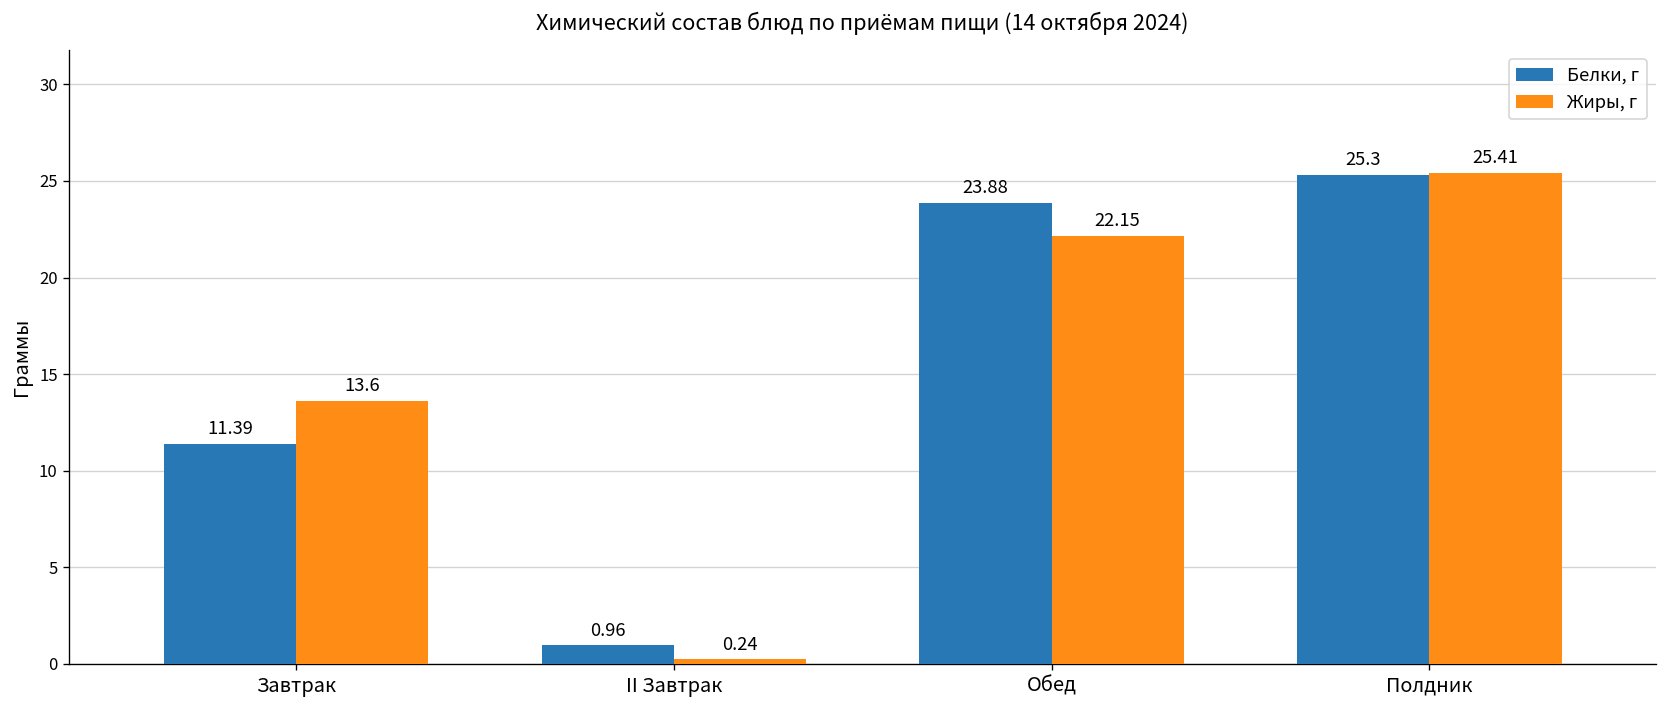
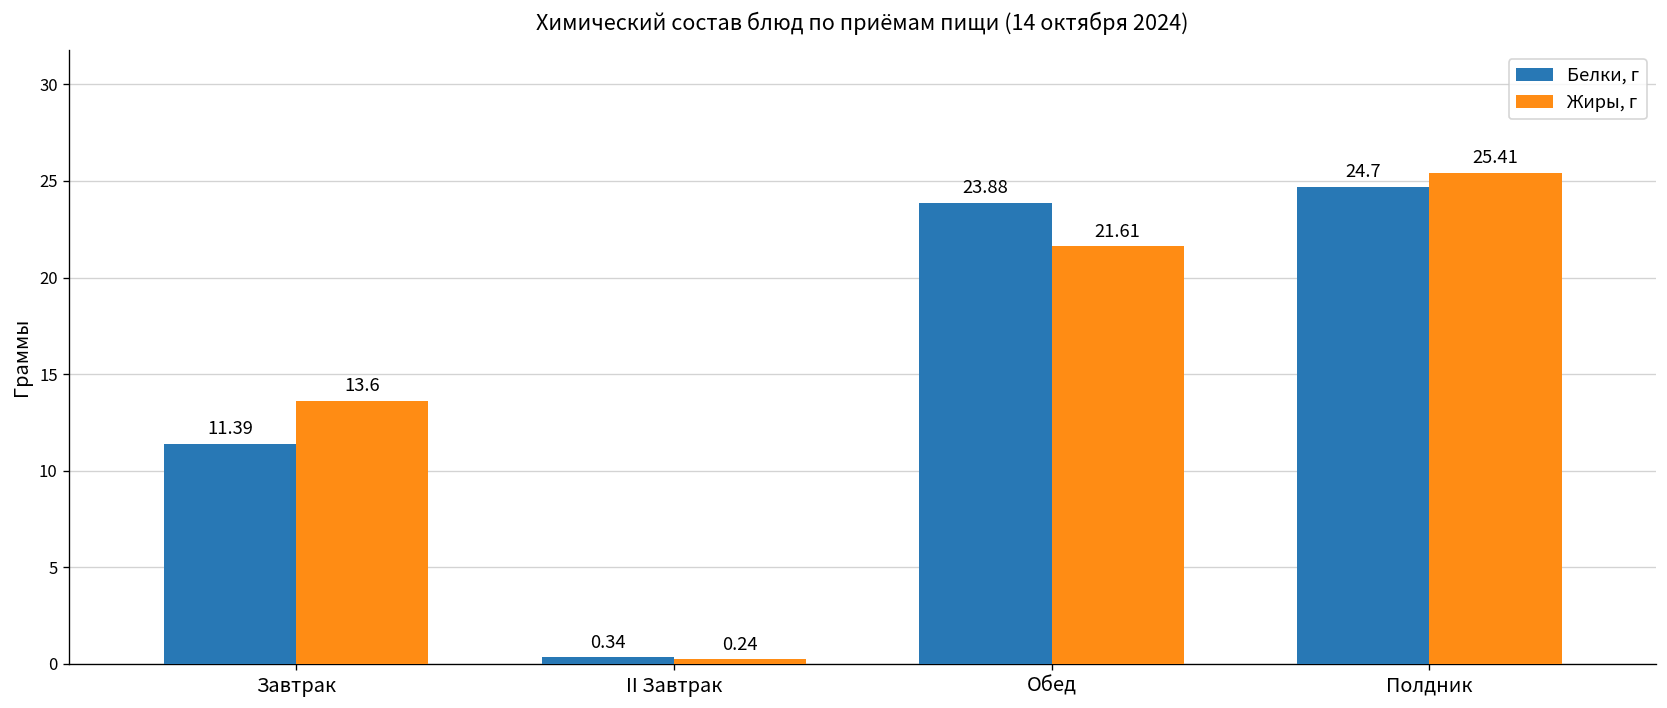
Белки, г, II Завтрак: 0.96 -> 0.34
Жиры, г, Обед: 22.15 -> 21.61
Белки, г, Полдник: 25.3 -> 24.7
